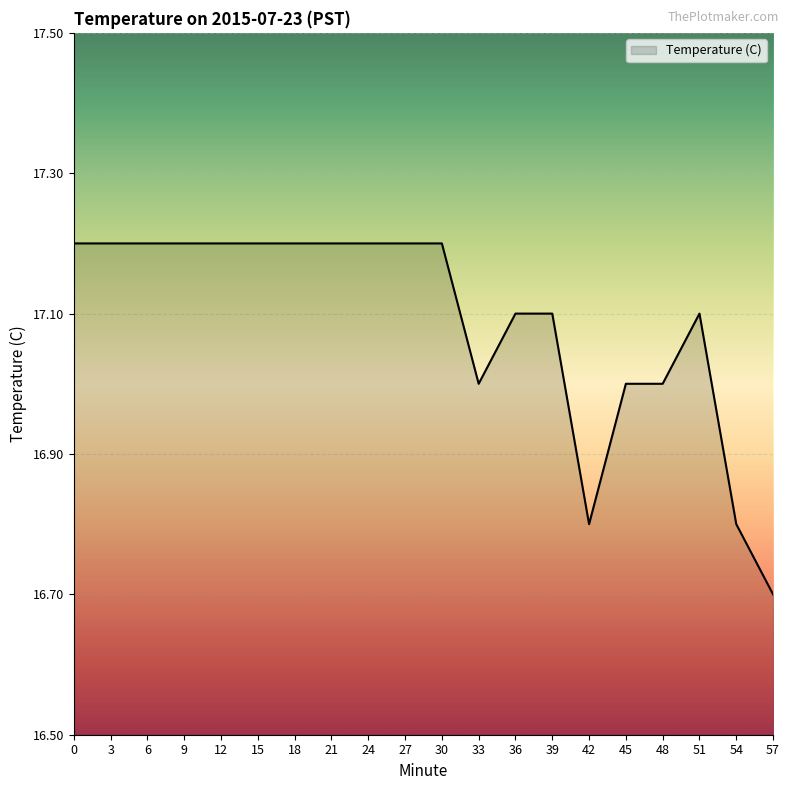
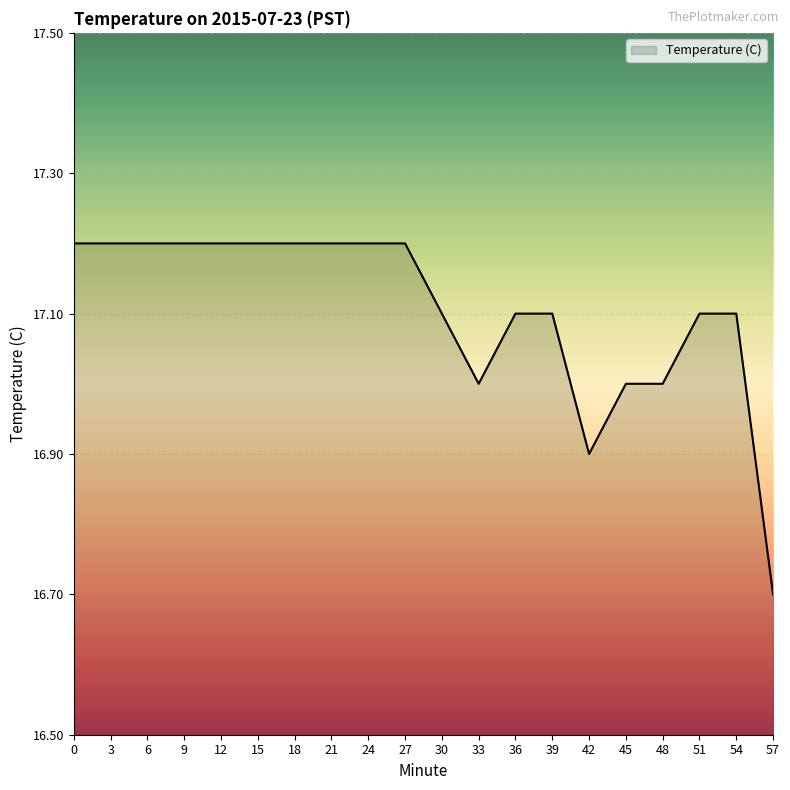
30: 17.2 -> 17.1
42: 16.8 -> 16.9
54: 16.8 -> 17.1
